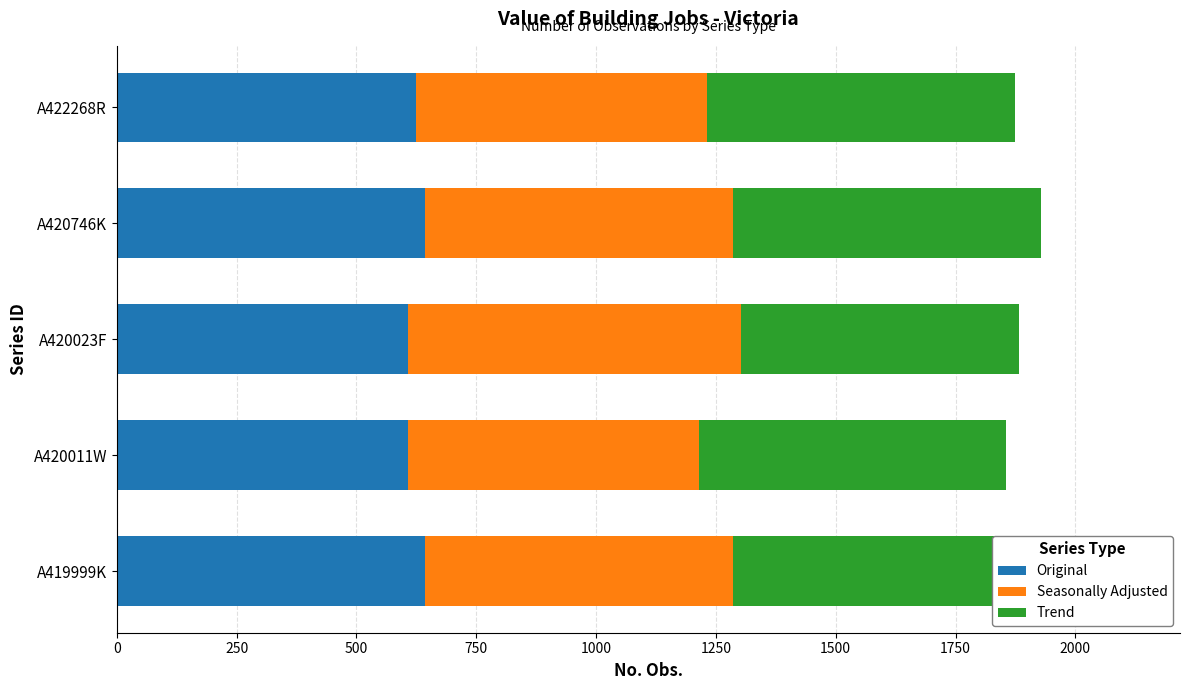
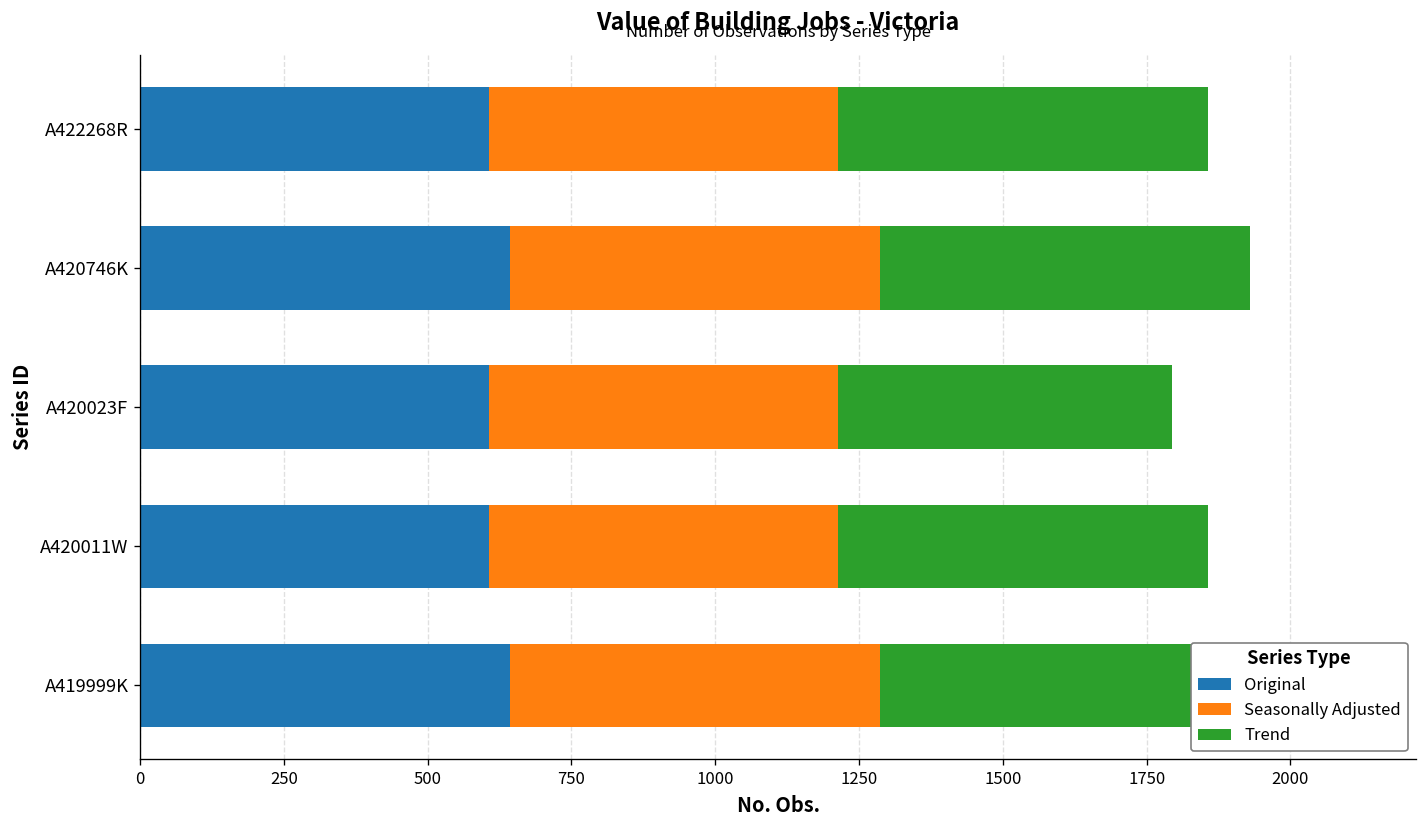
Original, A422268R: 630 -> 610
Seasonally Adjusted, A420023F: 700 -> 610
